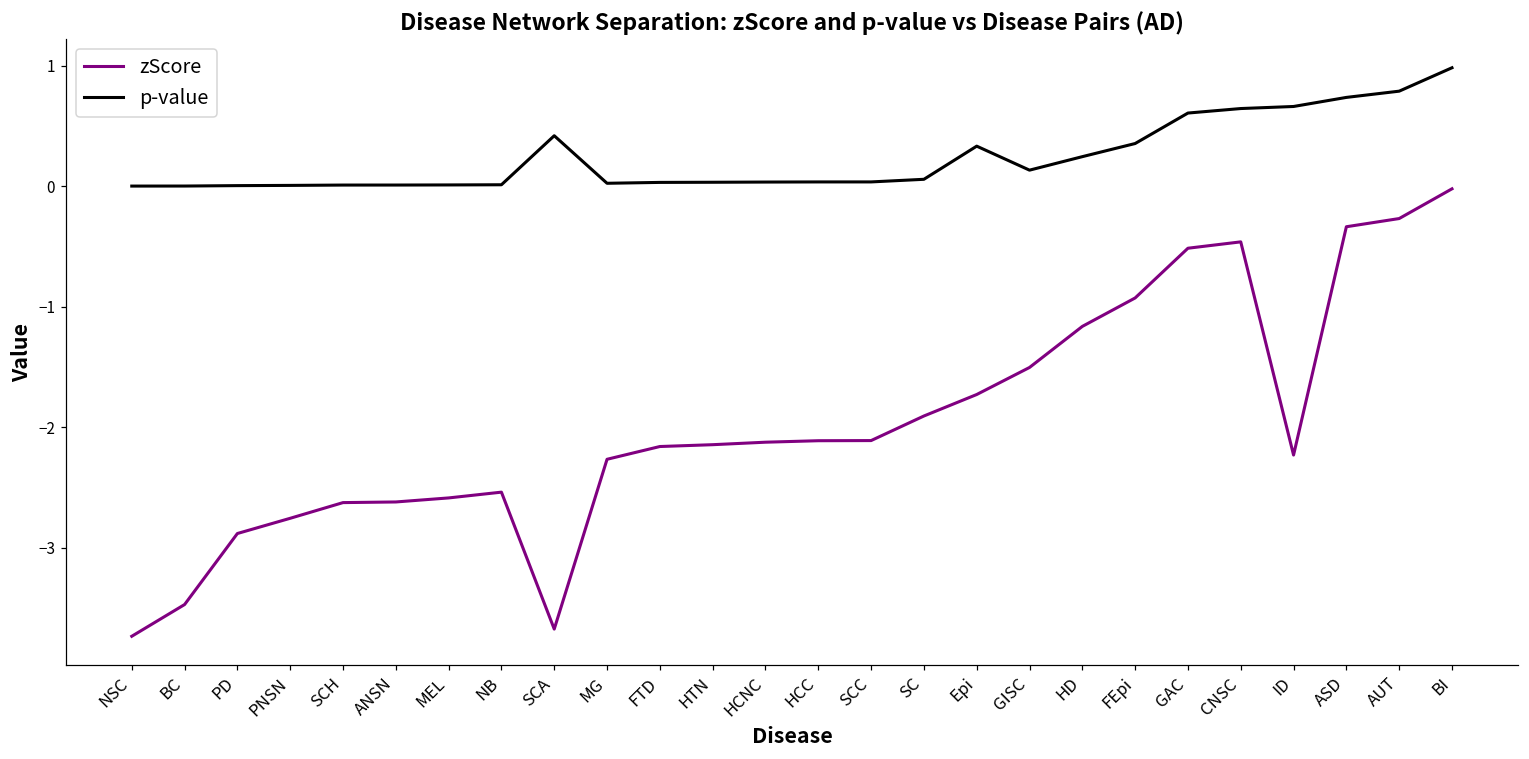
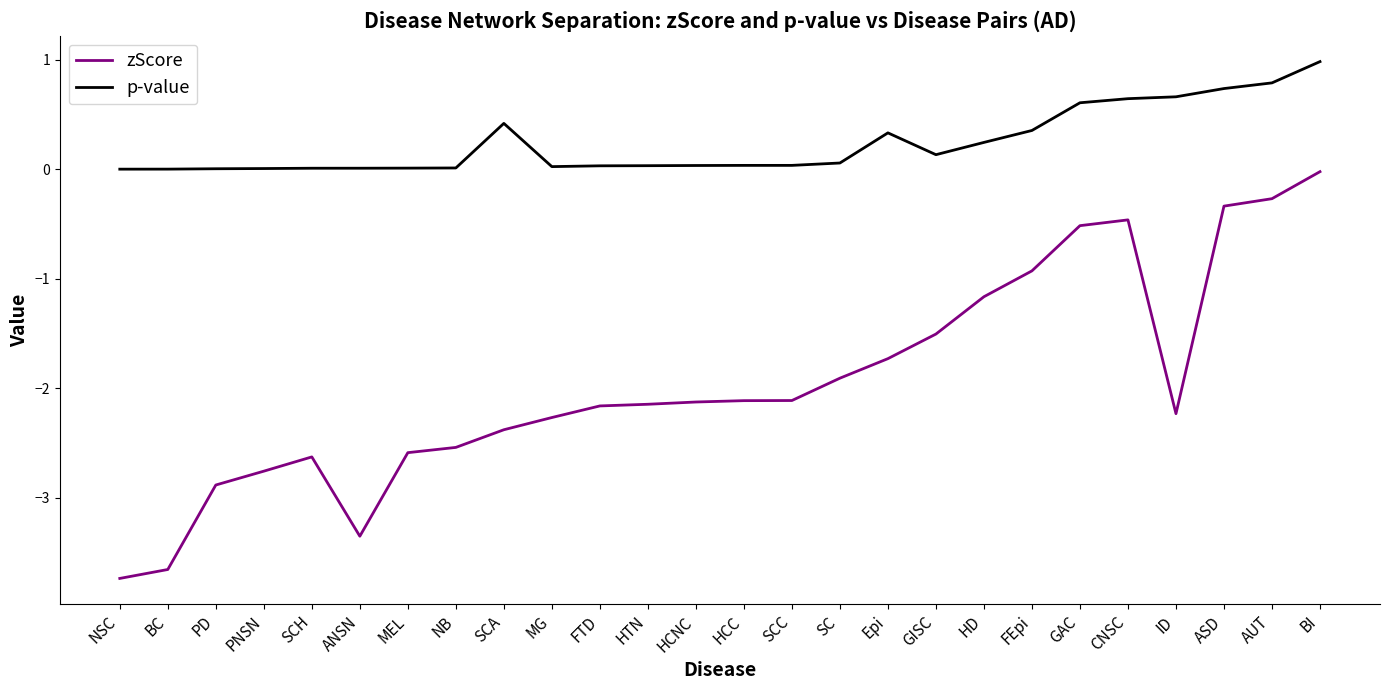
zScore, BC: -3.47 -> -3.65
zScore, ANSN: -2.62 -> -3.35
zScore, SCA: -3.68 -> -2.38
